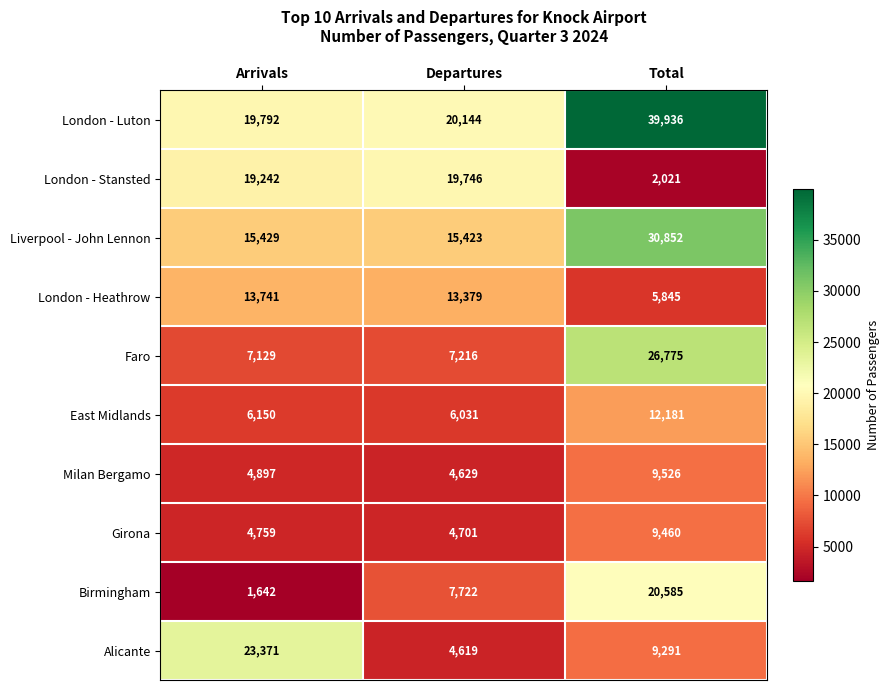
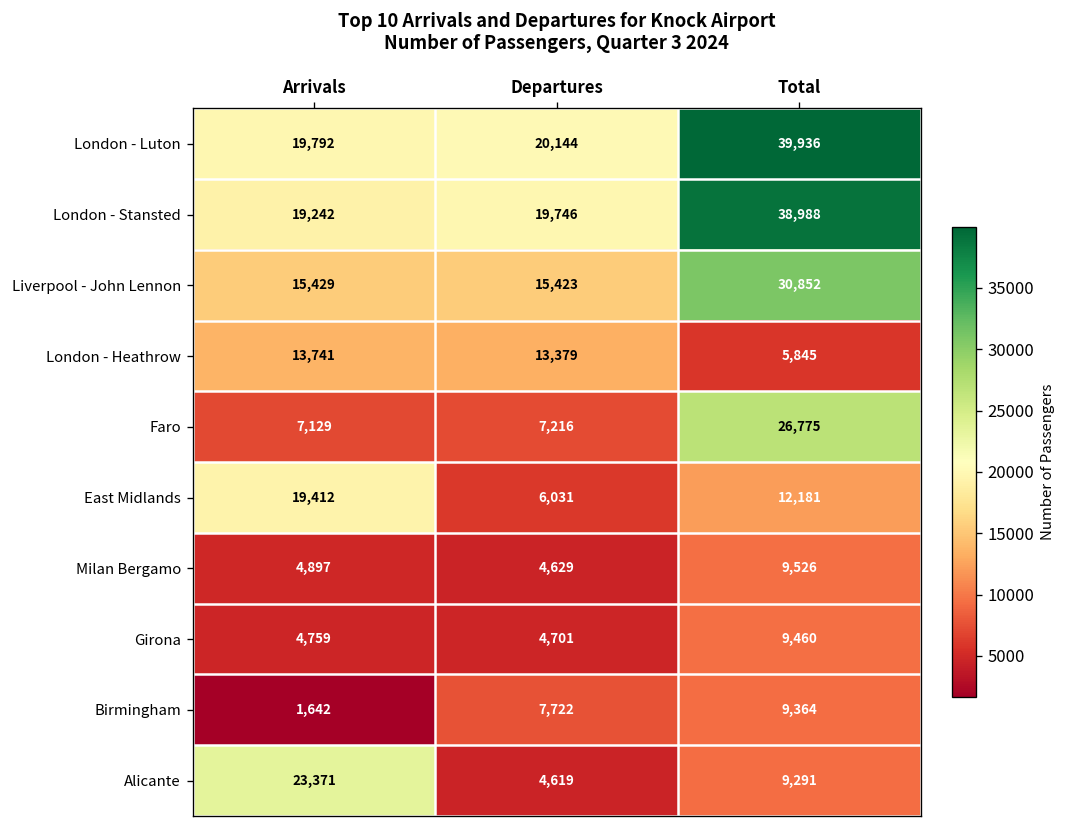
London - Stansted, Total: 2,021 -> 38,988
East Midlands, Arrivals: 6,150 -> 19,412
Birmingham, Total: 20,585 -> 9,364
